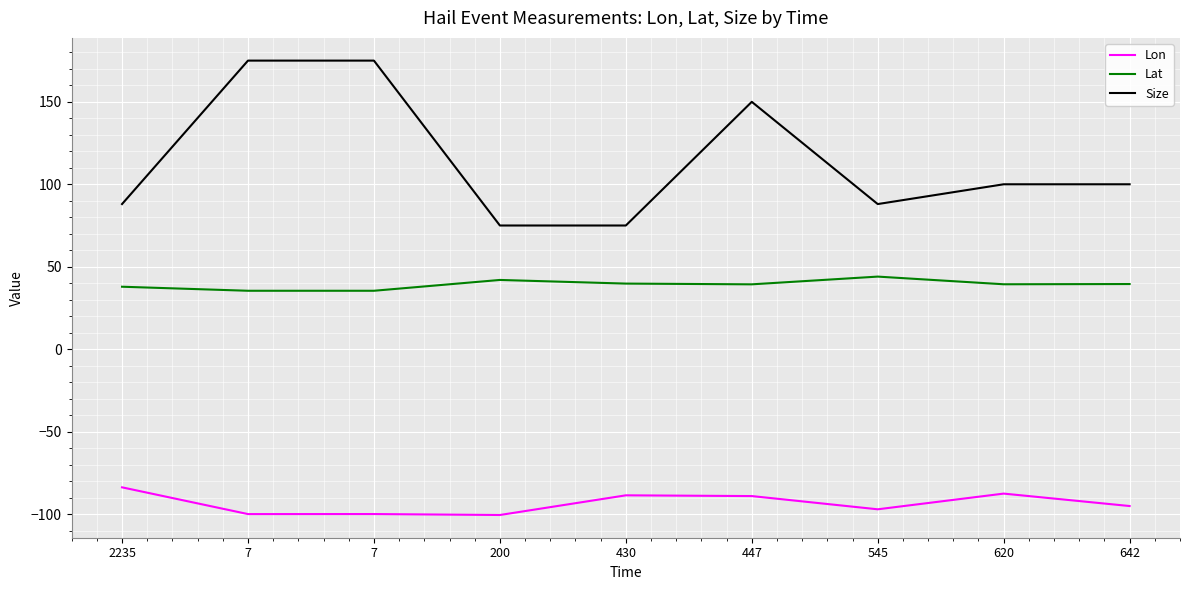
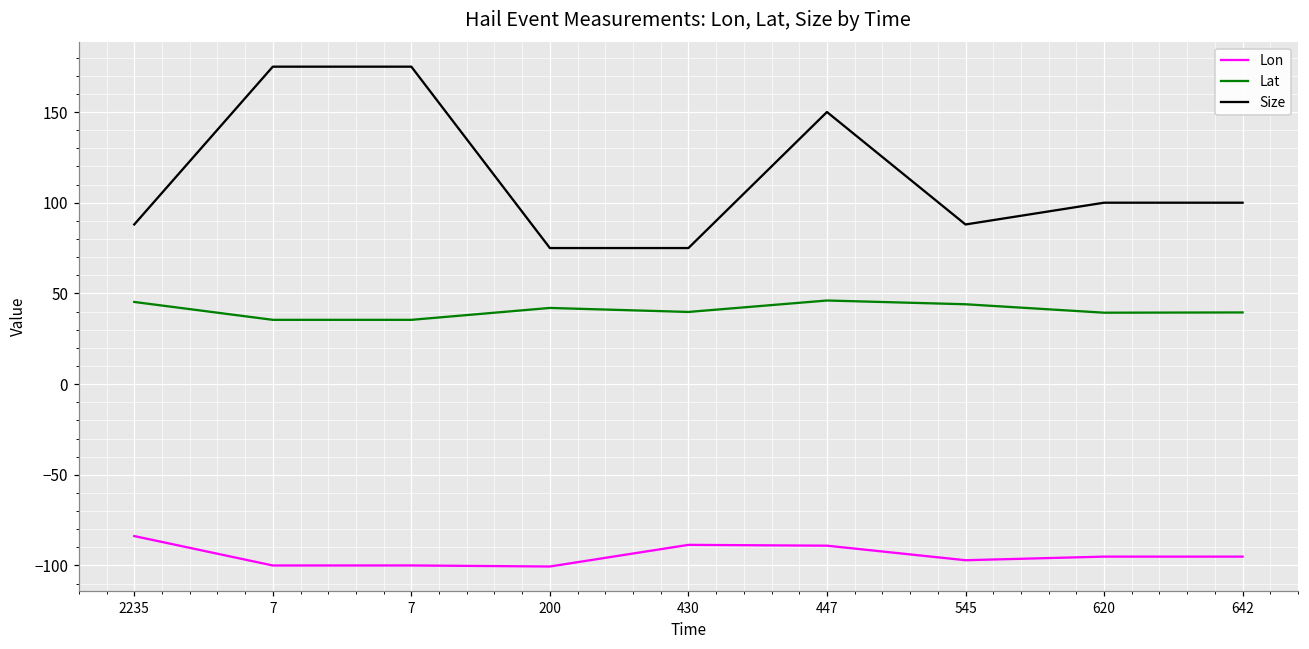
Lat, 2235: 38 -> 45
Lat, 447: 39 -> 46
Lon, 620: -88 -> -95
